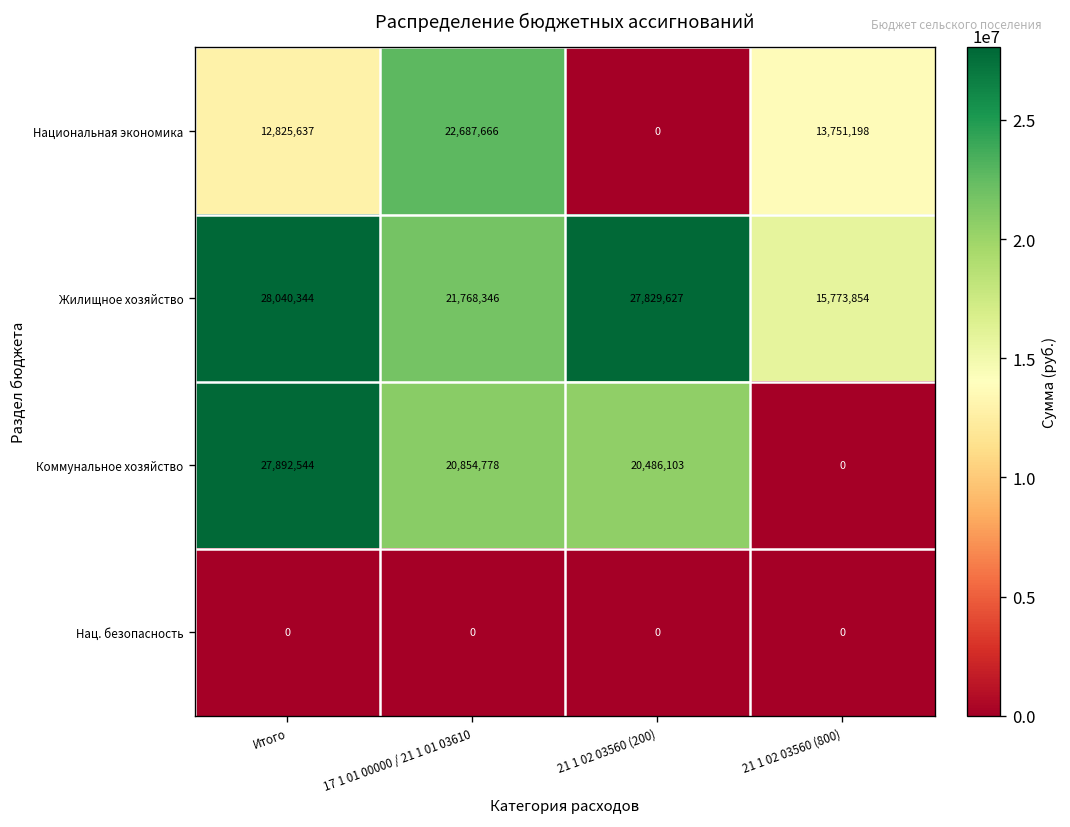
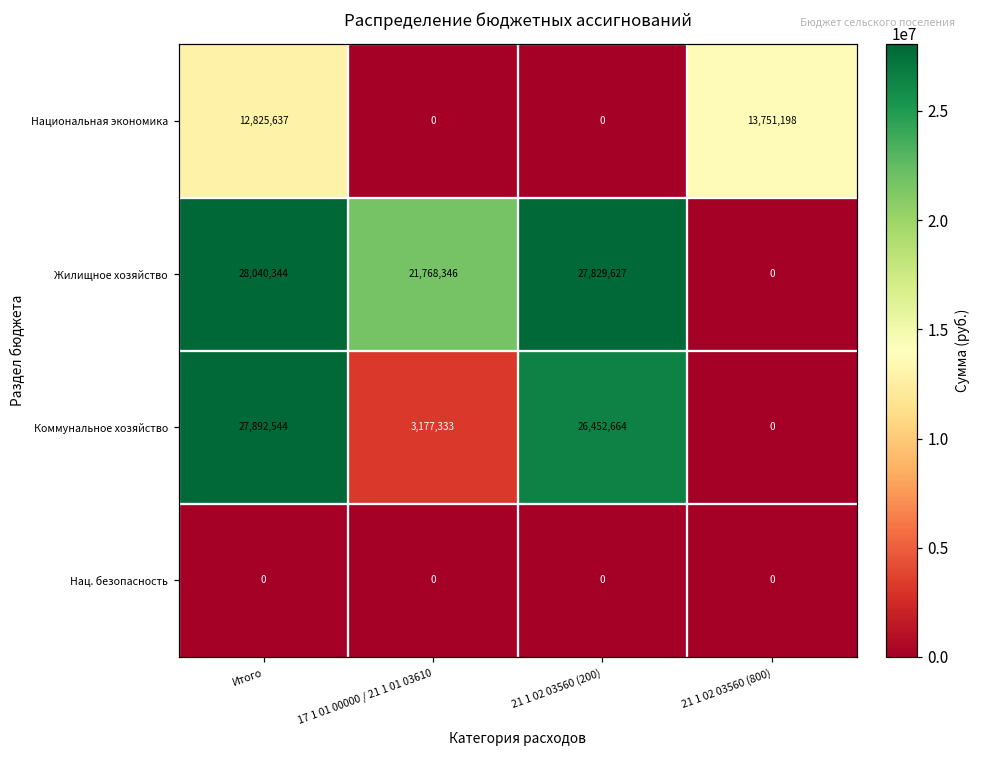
Национальная экономика, 17 1 01 00000 / 21 1 01 03610: 22,687,666 -> 0
Жилищное хозяйство, 21 1 02 03560 (800): 15,773,854 -> 0
Коммунальное хозяйство, 17 1 01 00000 / 21 1 01 03610: 20,854,778 -> 3,177,333
Коммунальное хозяйство, 21 1 02 03560 (200): 20,486,103 -> 26,452,664
